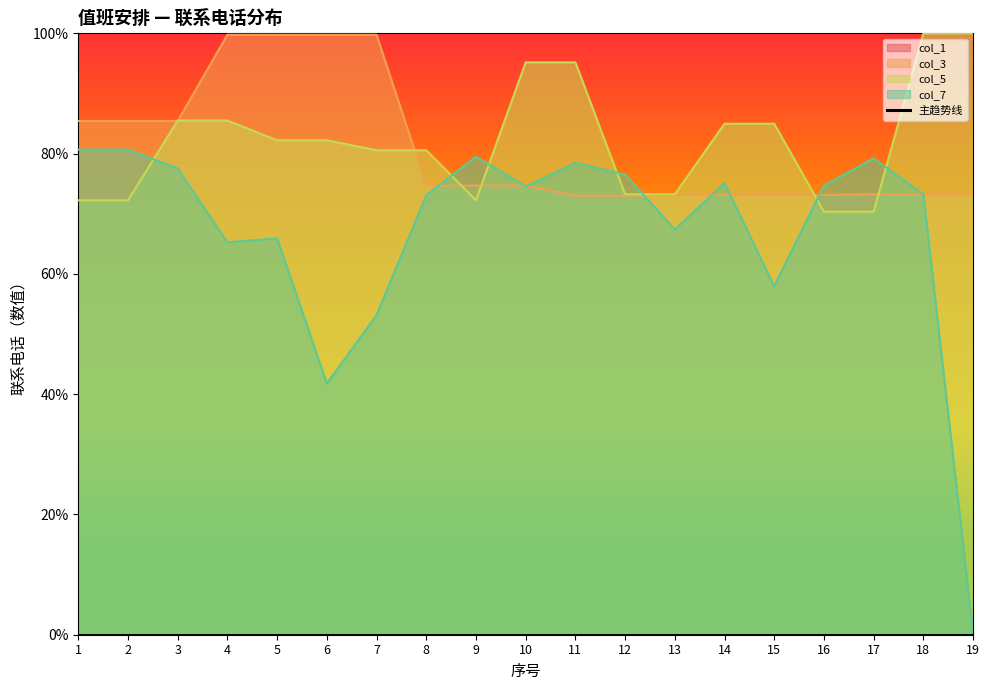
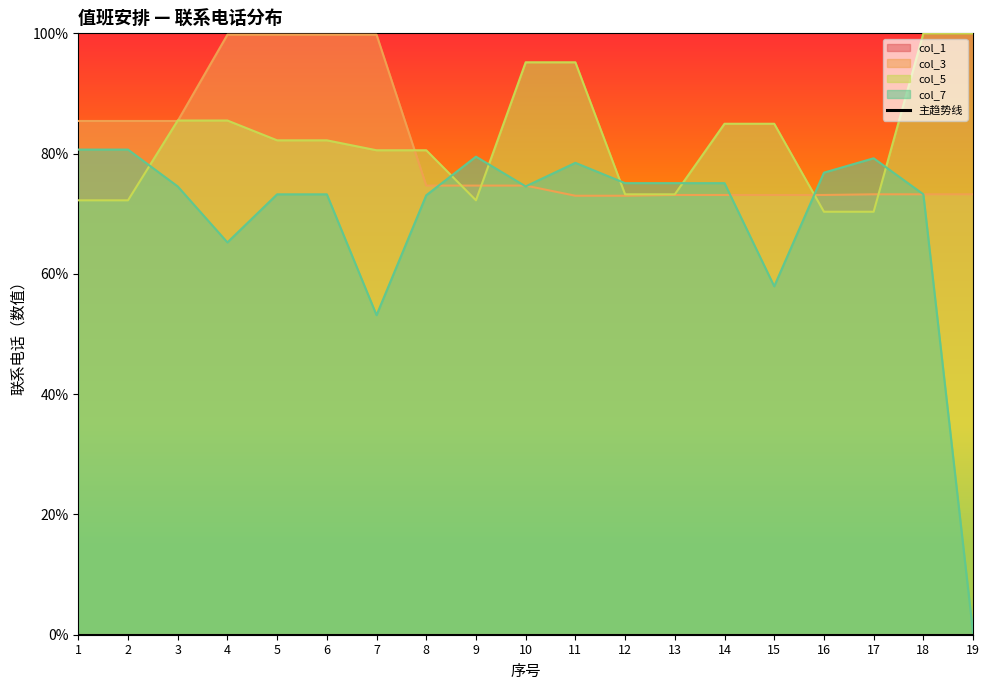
col_7, 3: 78% -> 75%
col_7, 5: 66% -> 73%
col_7, 6: 42% -> 73%
col_7, 12: 77% -> 75%
col_7, 13: 67% -> 75%
col_7, 16: 75% -> 77%
